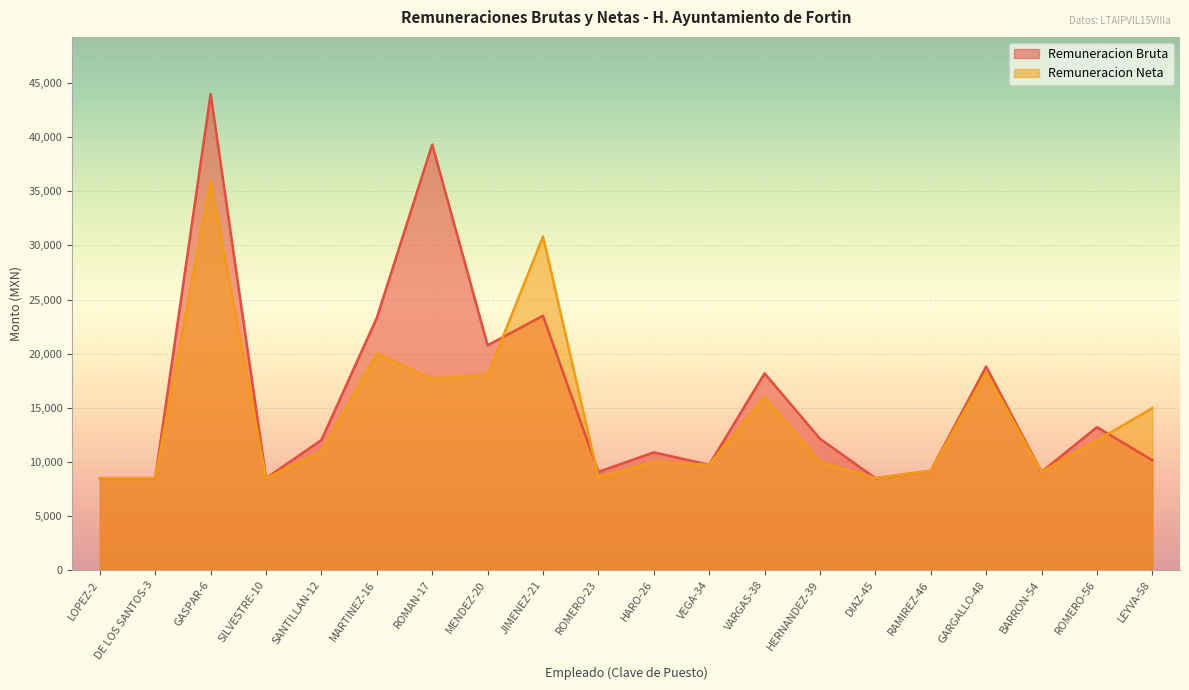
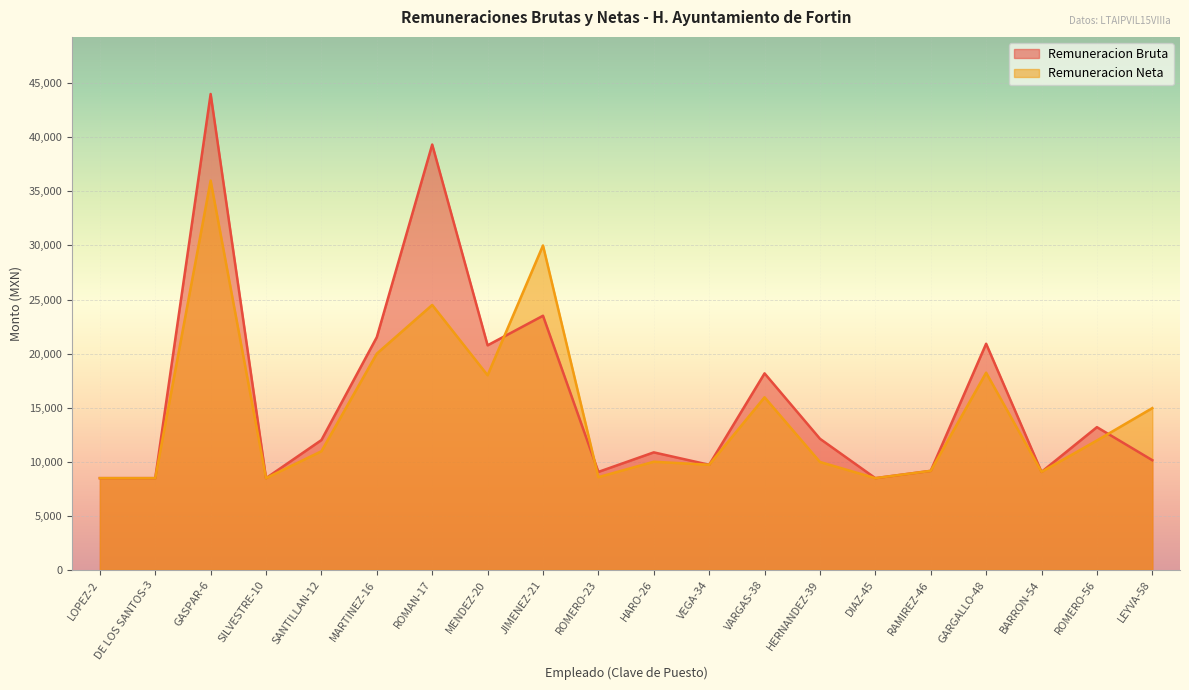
Remuneracion Bruta, MARTINEZ-16: 23,300 -> 21,500
Remuneracion Neta, ROMAN-17: 17,700 -> 24,500
Remuneracion Neta, JIMENEZ-21: 30,800 -> 30,000
Remuneracion Bruta, GARGALLO-48: 18,800 -> 20,900
